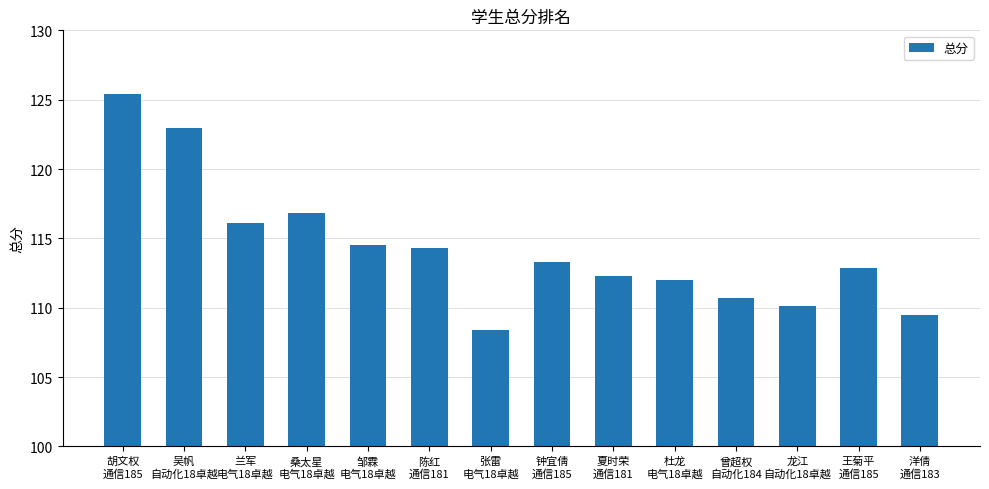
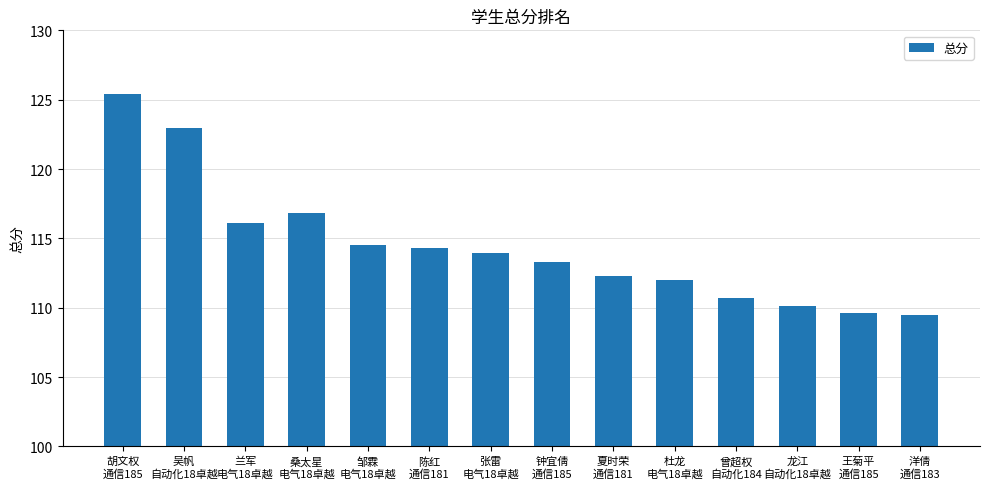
张雷 电气18卓越: 108.4 -> 114.0
王菊平 通信185: 112.9 -> 109.6
